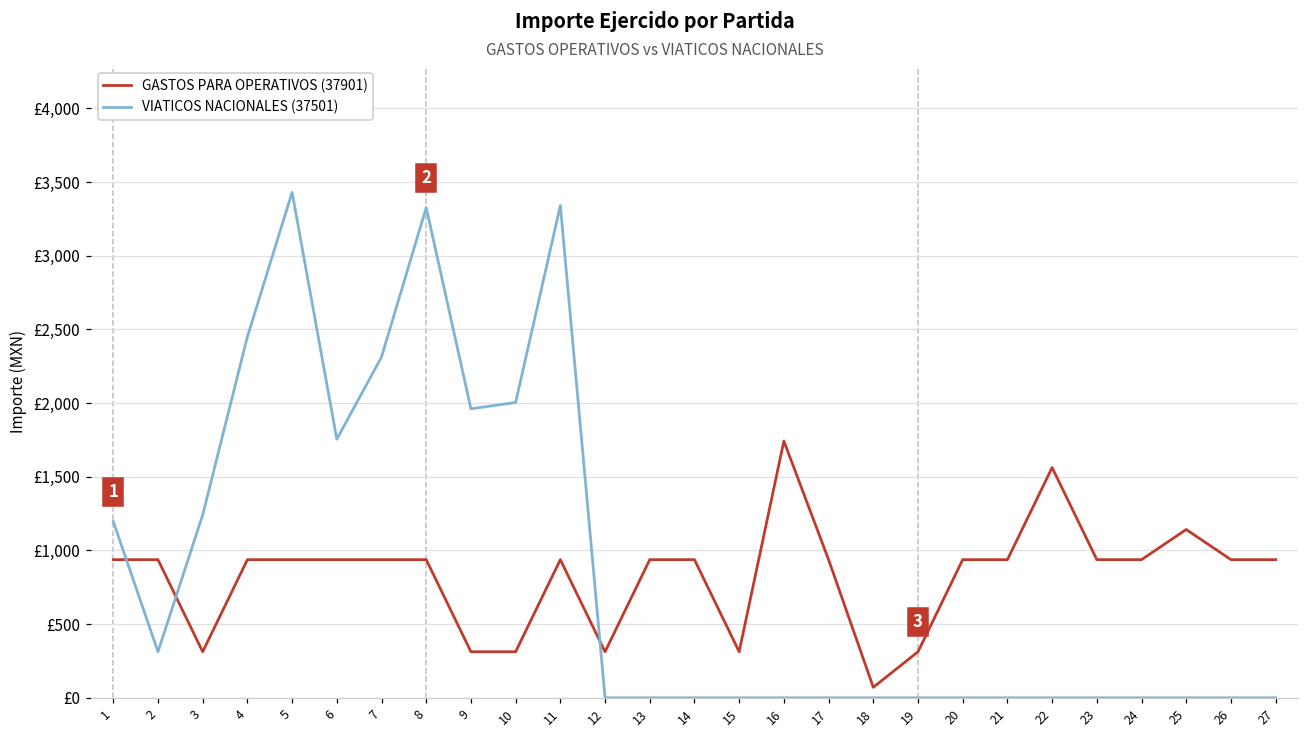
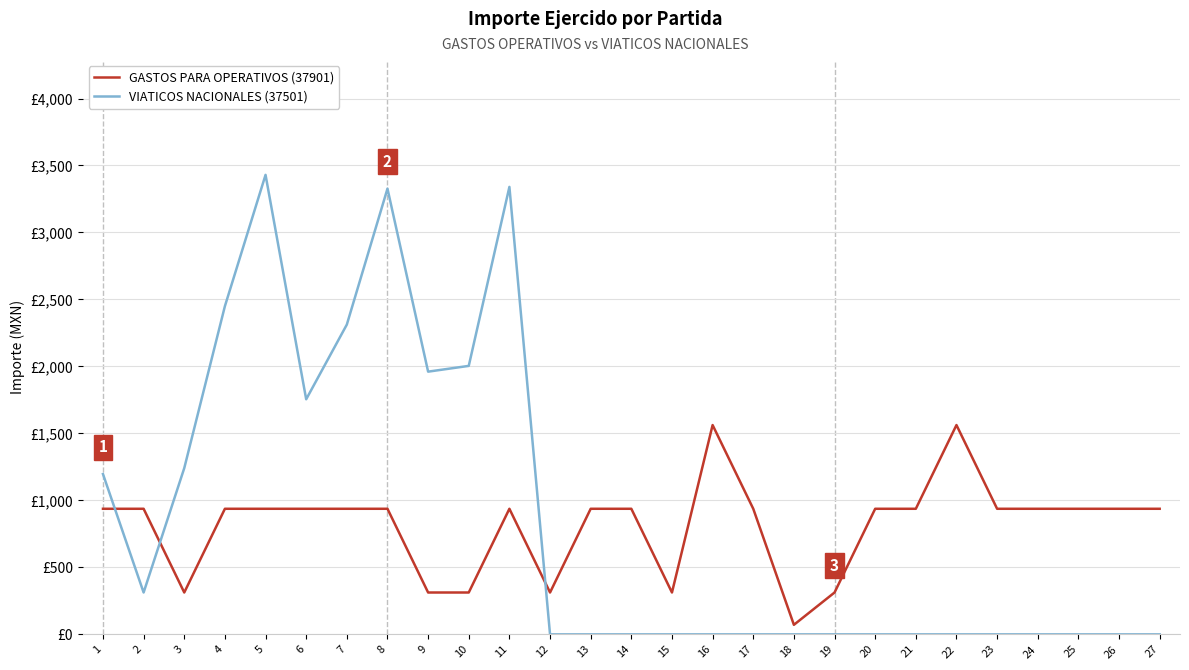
GASTOS PARA OPERATIVOS (37901), 16: £1,740 -> £1,560
GASTOS PARA OPERATIVOS (37901), 25: £1,140 -> £940
